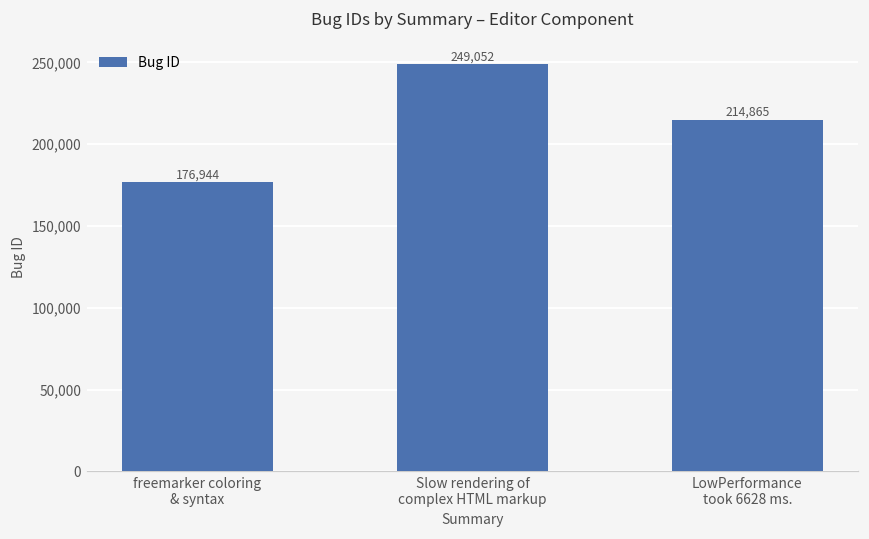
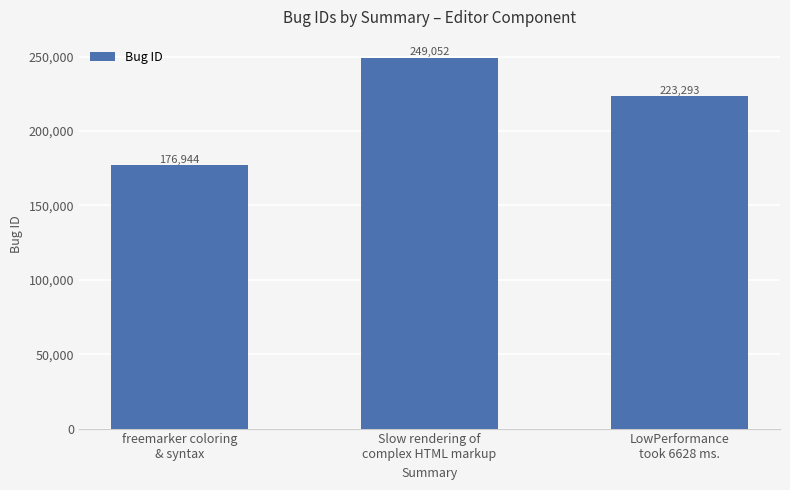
LowPerformance took 6628 ms.: 214,865 -> 223,293
